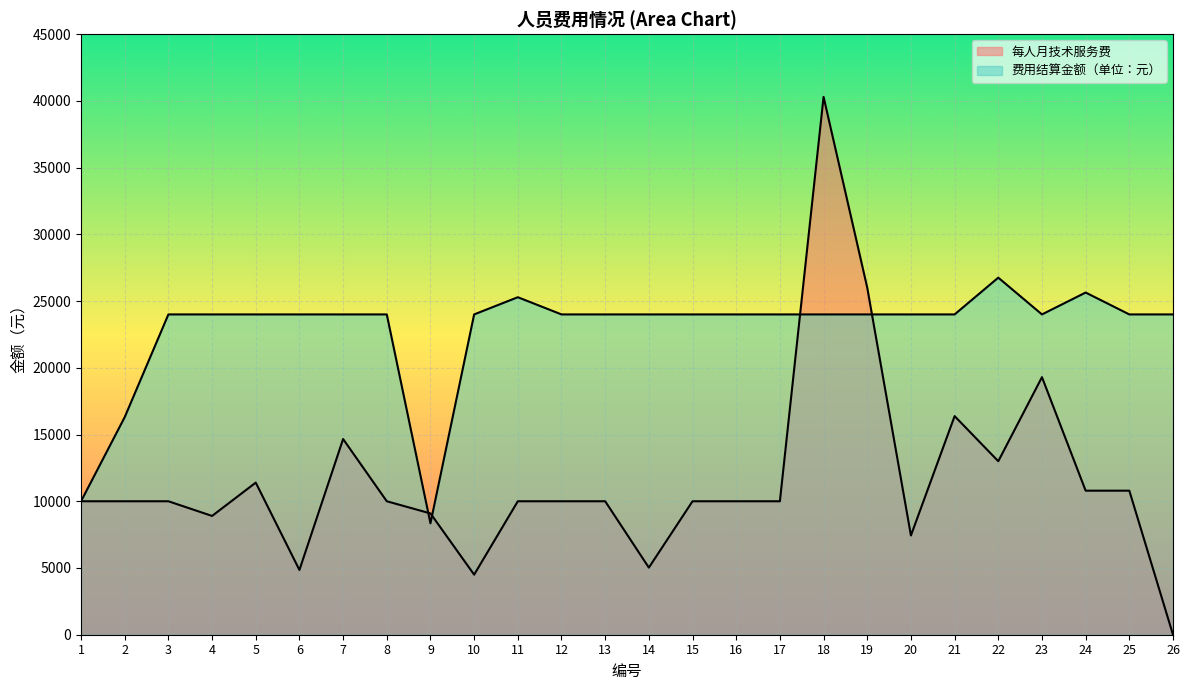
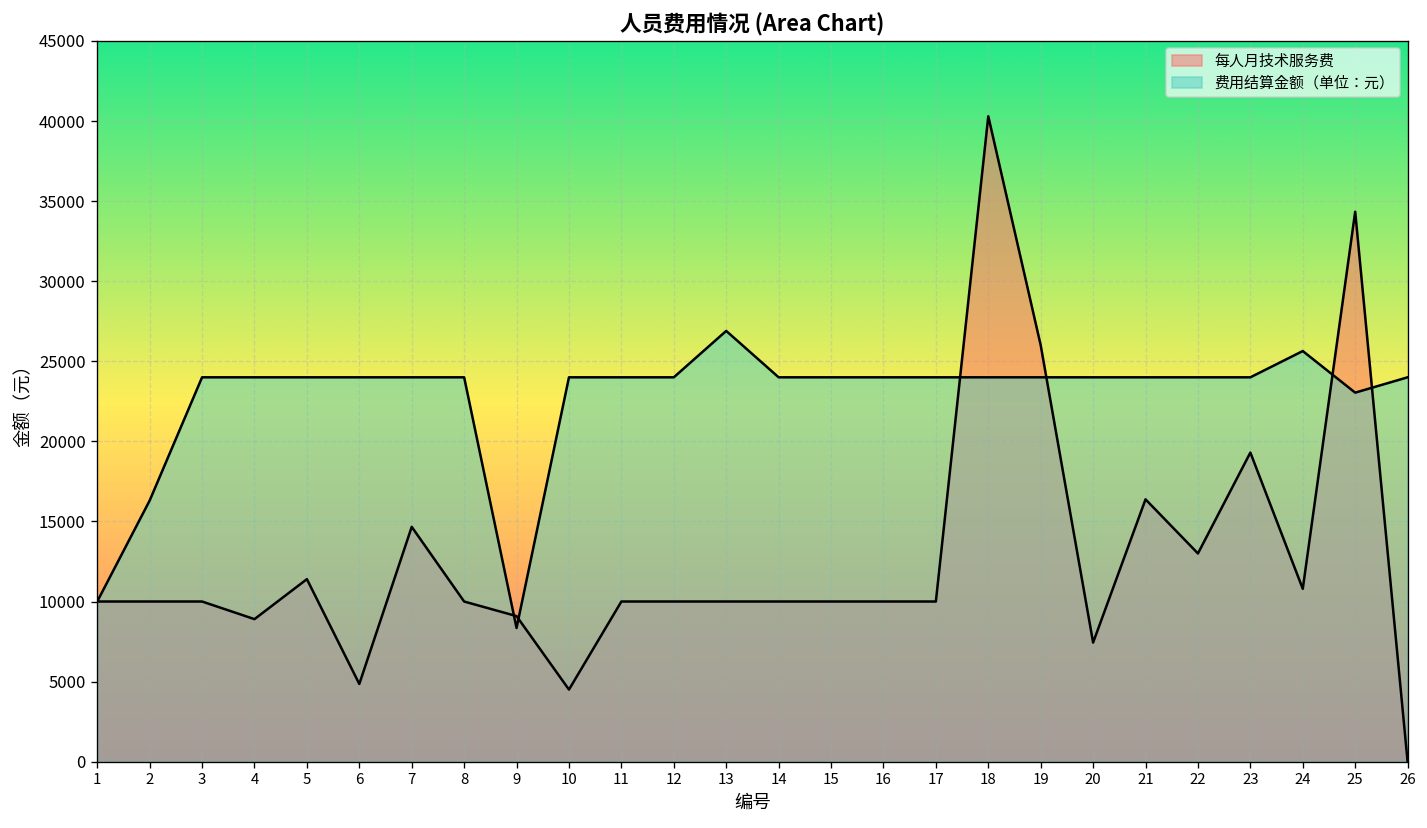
费用结算金额（单位：元）, 11: 25300 -> 24000
费用结算金额（单位：元）, 13: 24000 -> 26900
每人月技术服务费, 14: 5000 -> 10000
费用结算金额（单位：元）, 22: 26800 -> 24000
每人月技术服务费, 25: 10800 -> 34300
费用结算金额（单位：元）, 25: 24000 -> 23000
